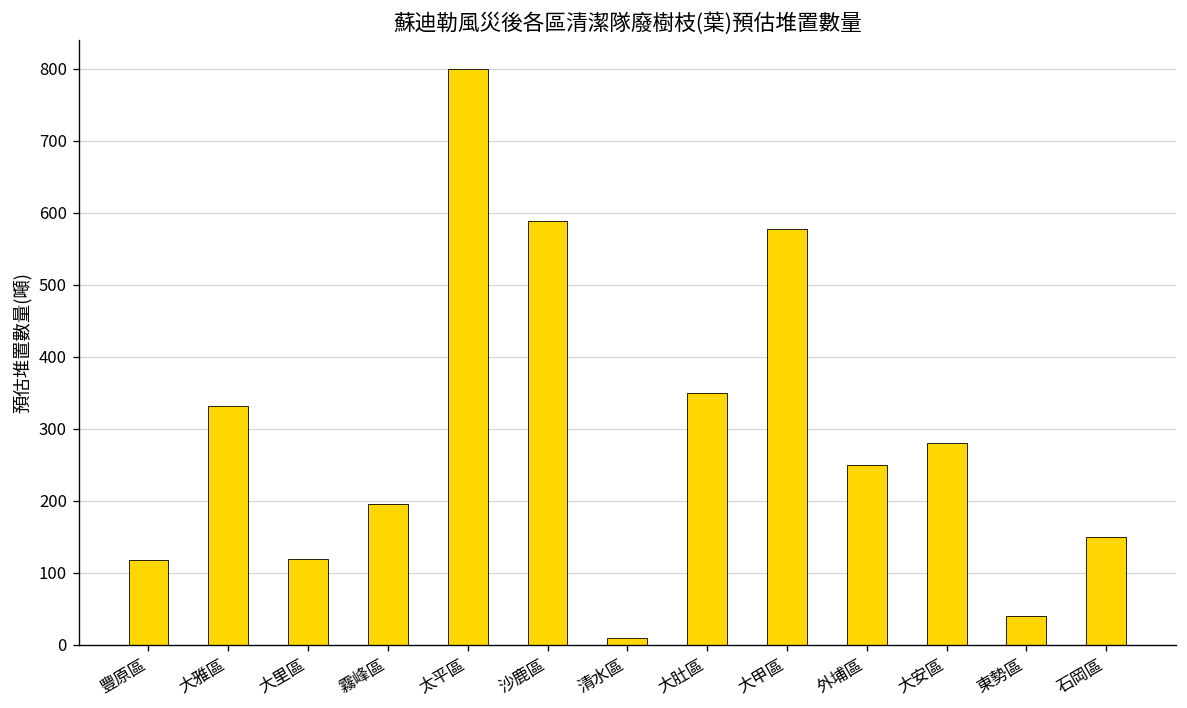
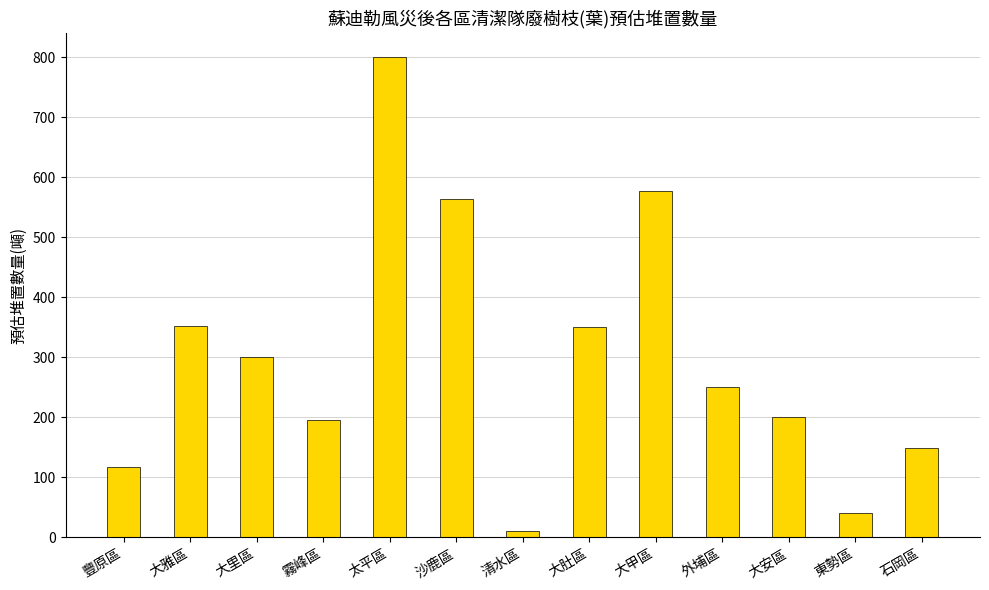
大雅區: 330 -> 350
大里區: 120 -> 300
沙鹿區: 590 -> 560
大安區: 280 -> 200
